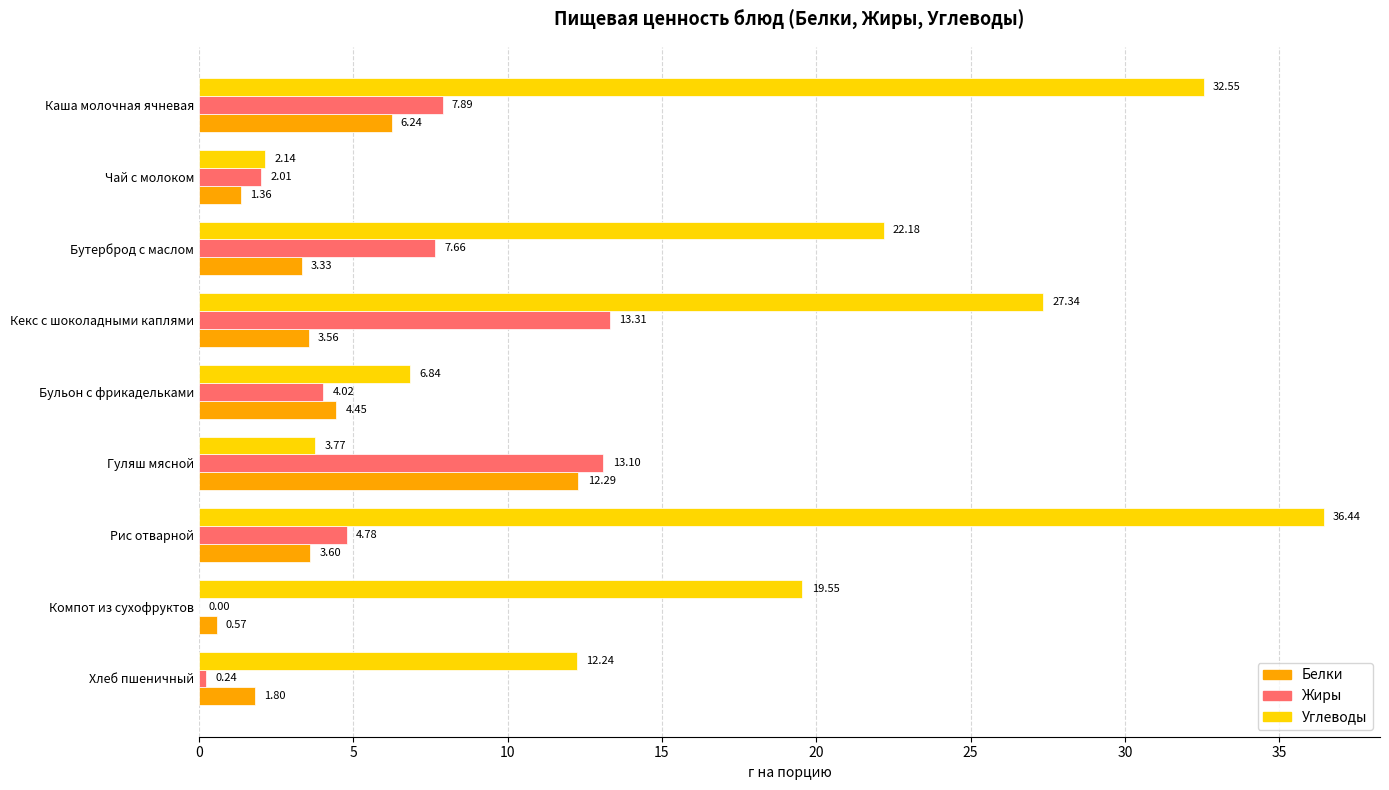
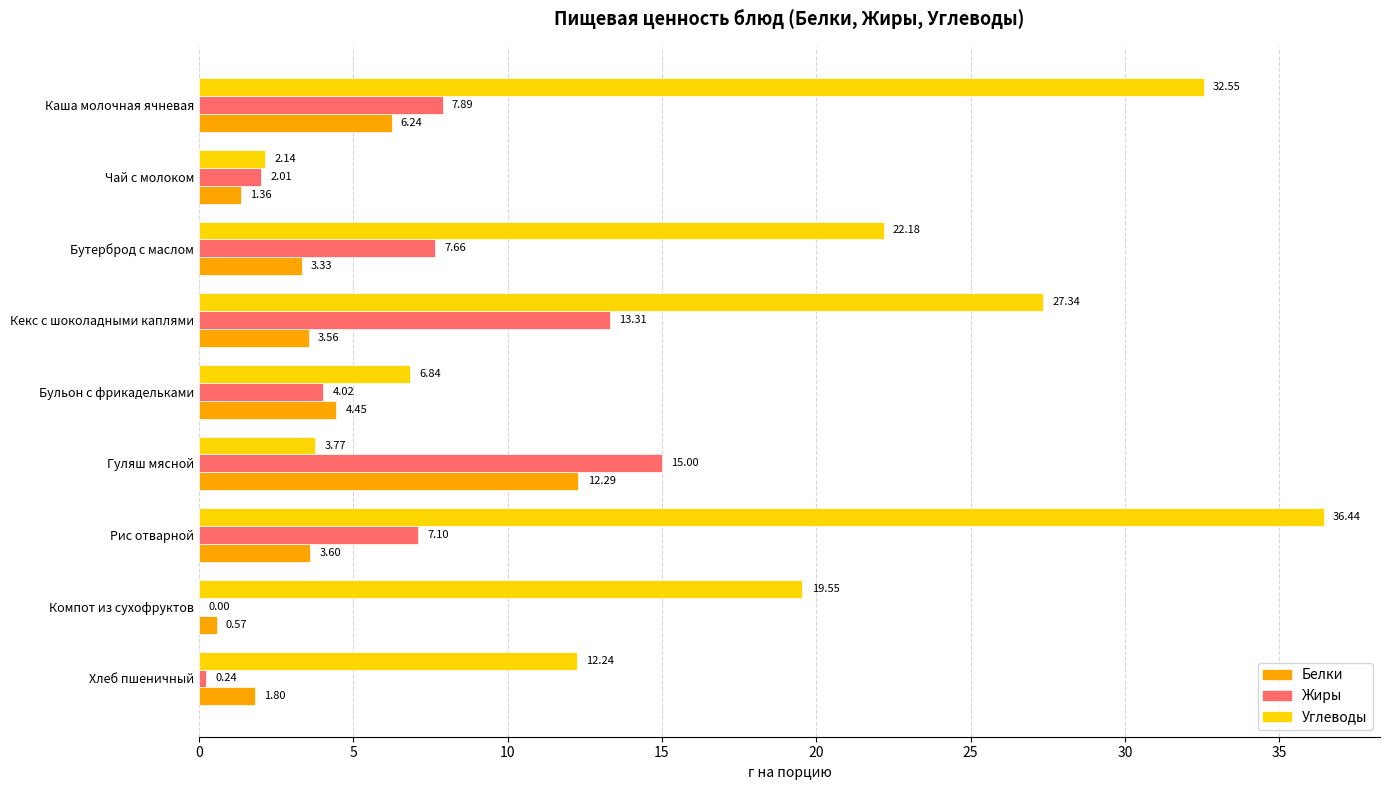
Жиры, Гуляш мясной: 13.10 -> 15.00
Жиры, Рис отварной: 4.78 -> 7.10
